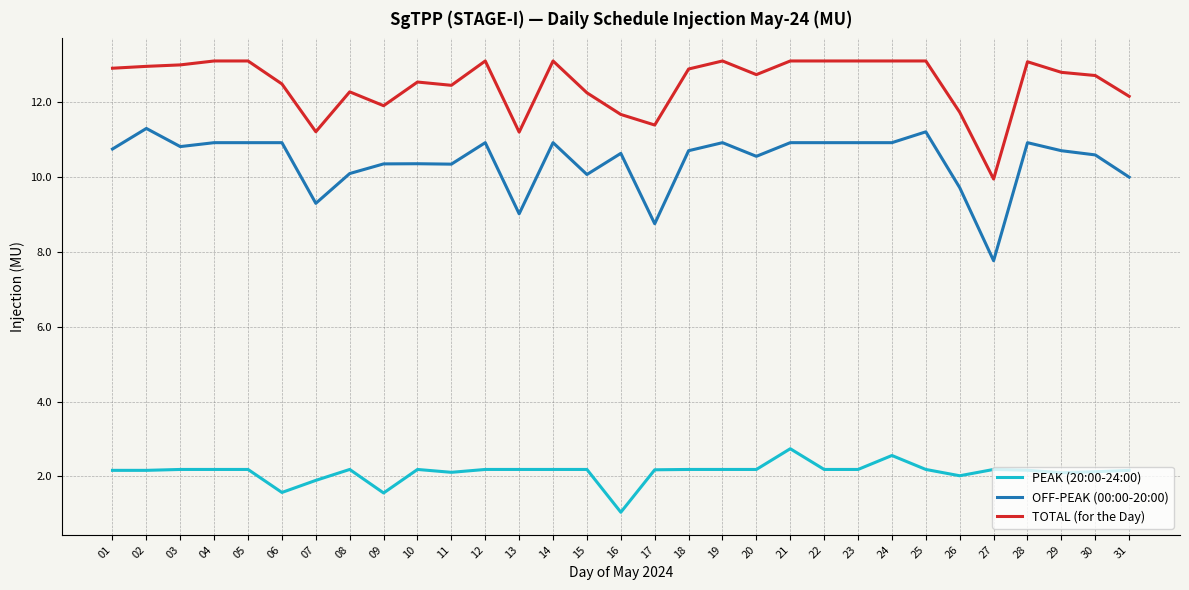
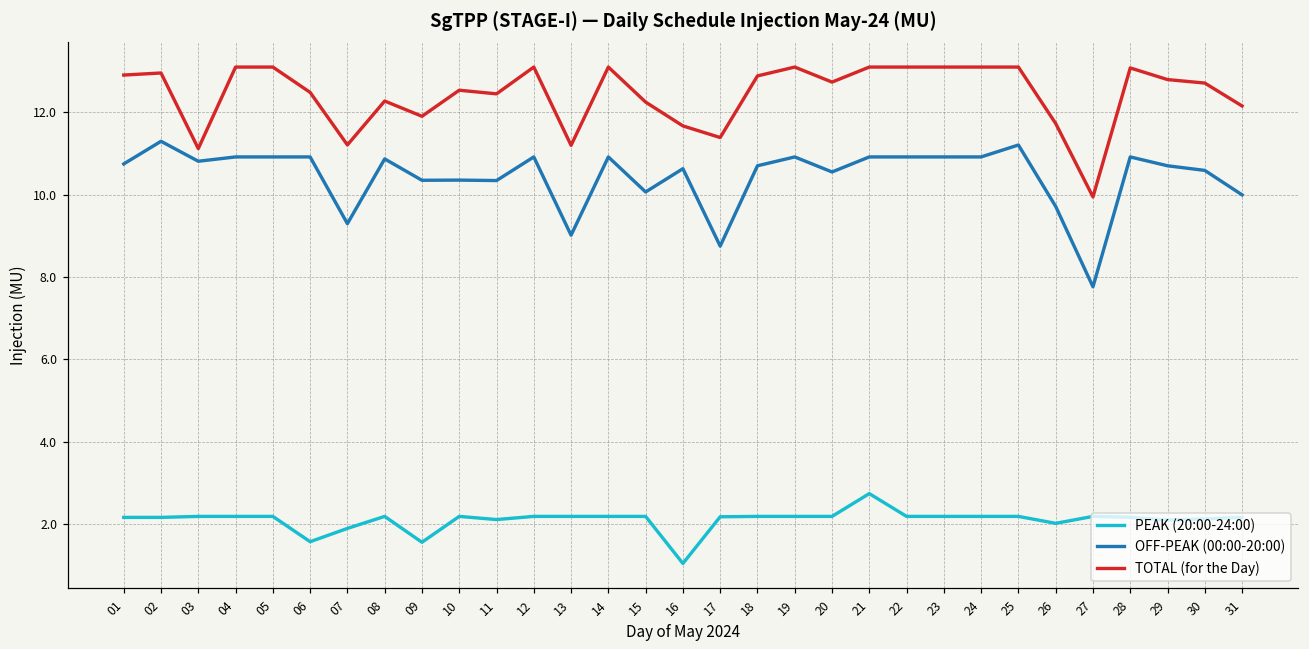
TOTAL (for the Day), 03: 13.0 -> 11.1
OFF-PEAK (00:00-20:00), 08: 10.1 -> 10.9
PEAK (20:00-24:00), 24: 2.6 -> 2.2
